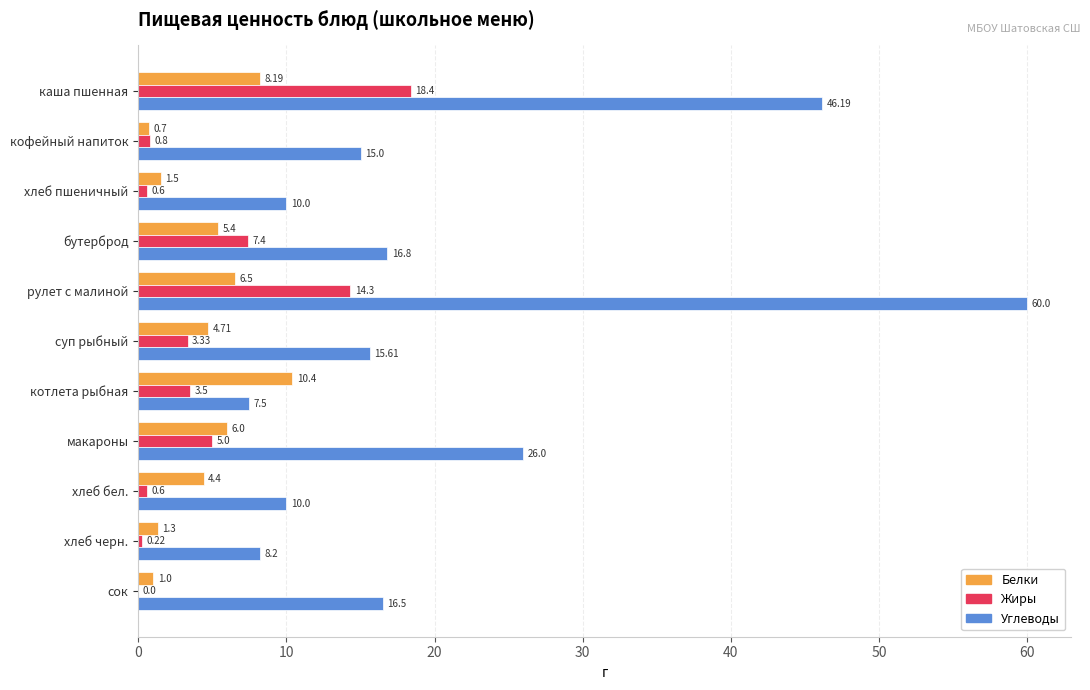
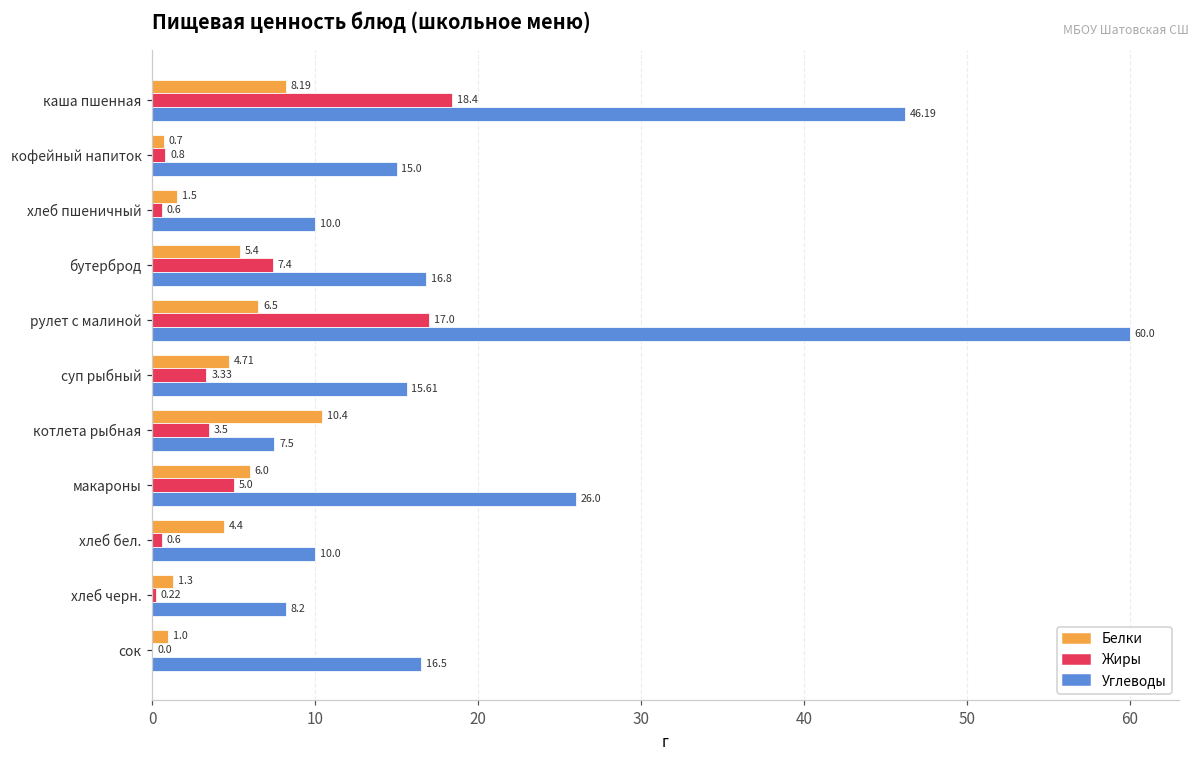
Жиры, рулет с малиной: 14.3 -> 17.0
